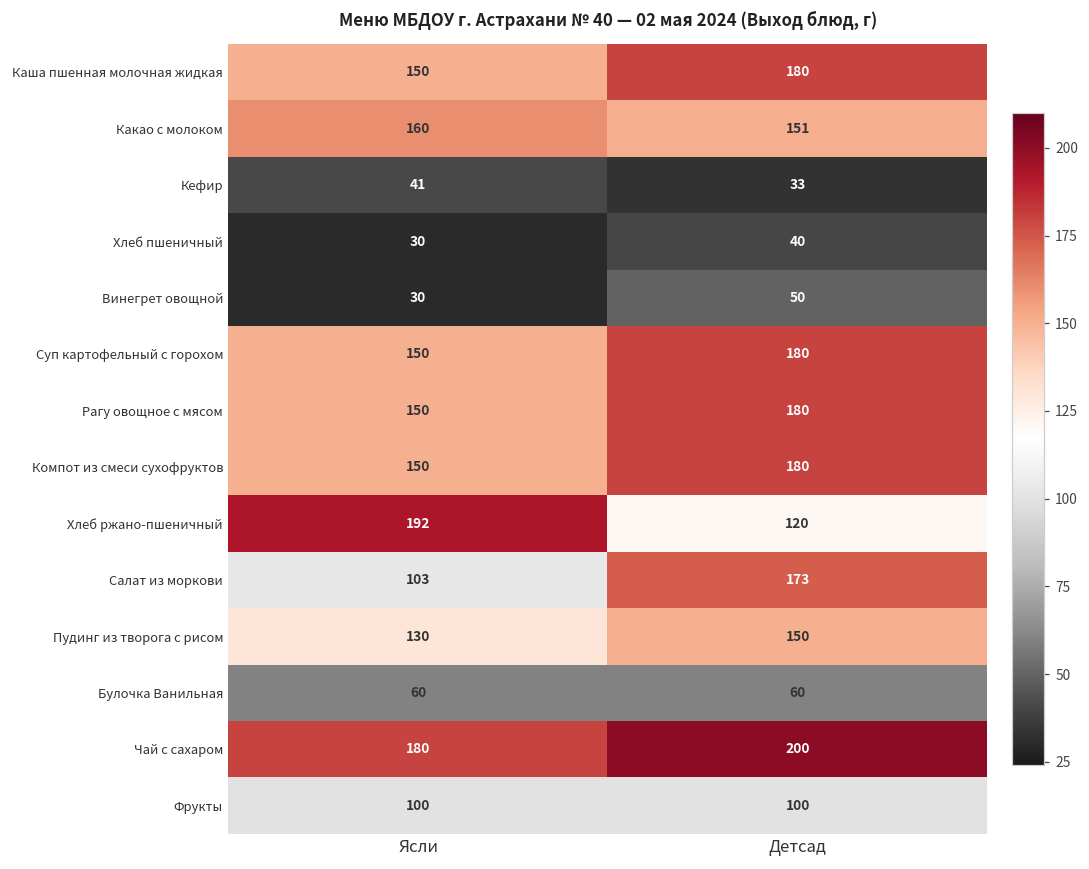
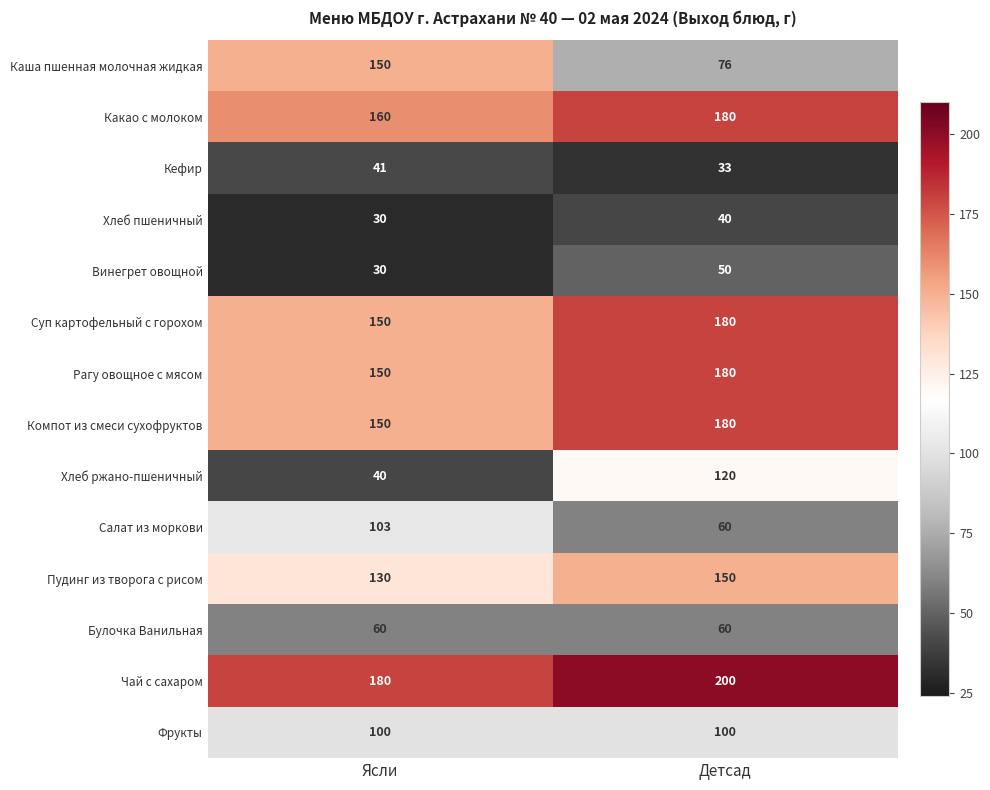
Каша пшенная молочная жидкая, Детсад: 180 -> 76
Какао с молоком, Детсад: 151 -> 180
Хлеб ржано-пшеничный, Ясли: 192 -> 40
Салат из моркови, Детсад: 173 -> 60
